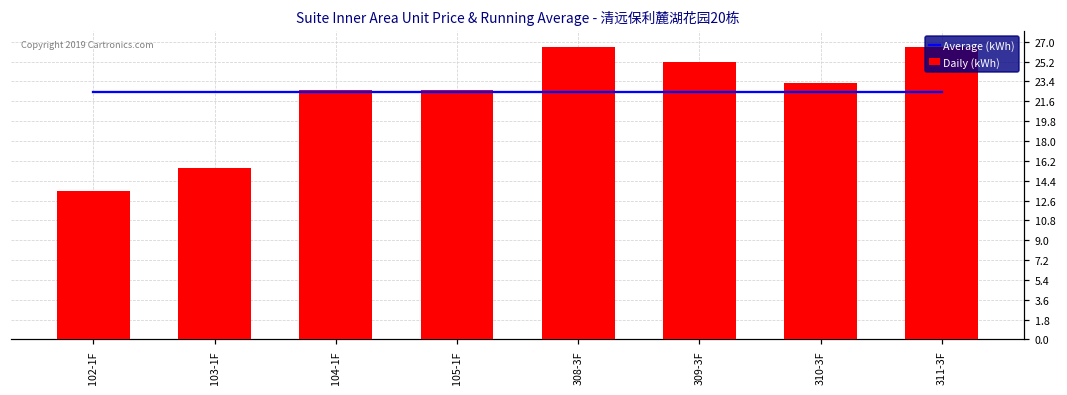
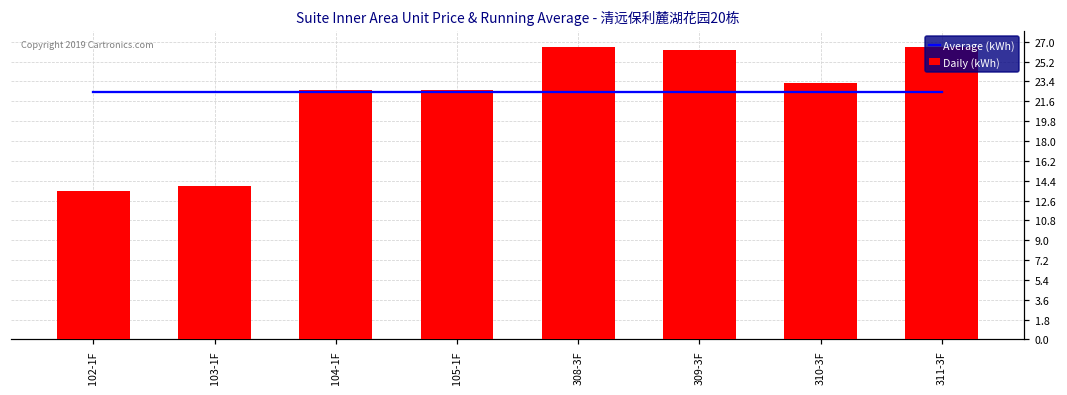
Daily (kWh), 103-1F: 15.6 -> 13.9
Daily (kWh), 309-3F: 25.2 -> 26.2
